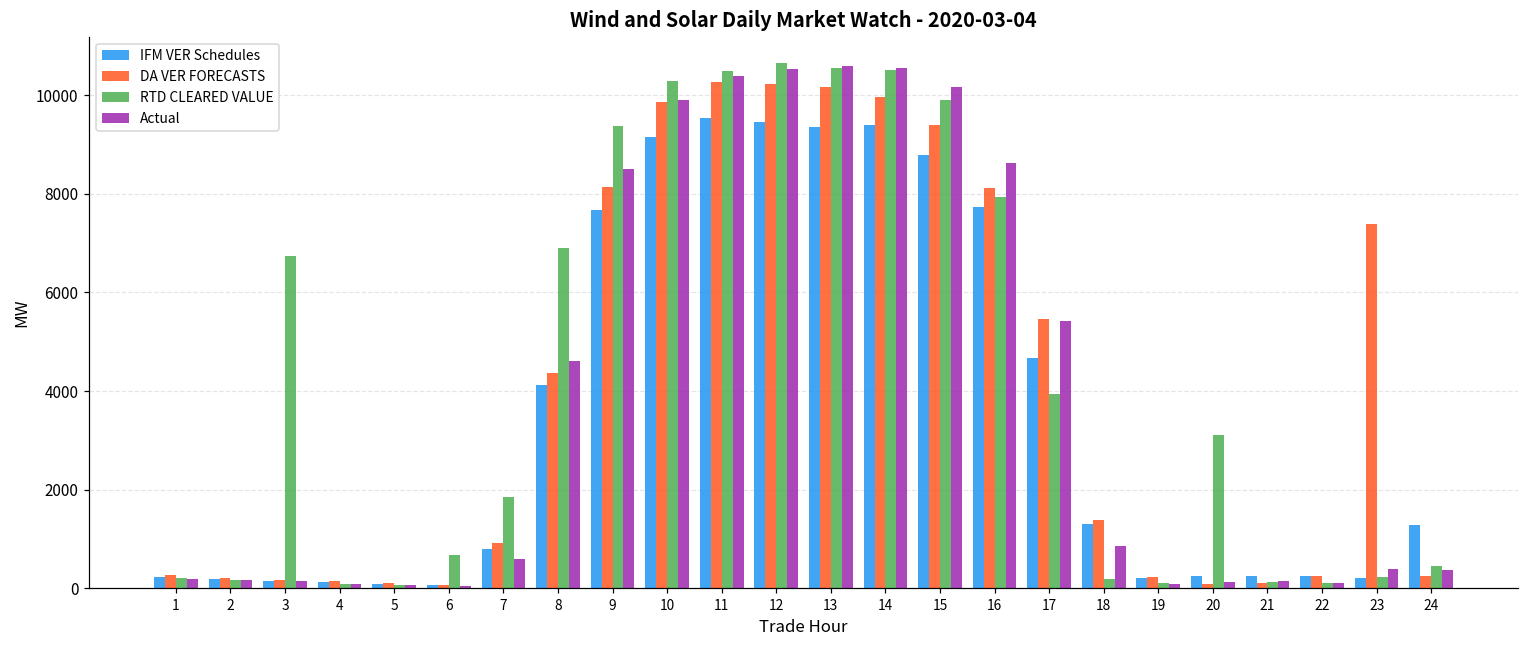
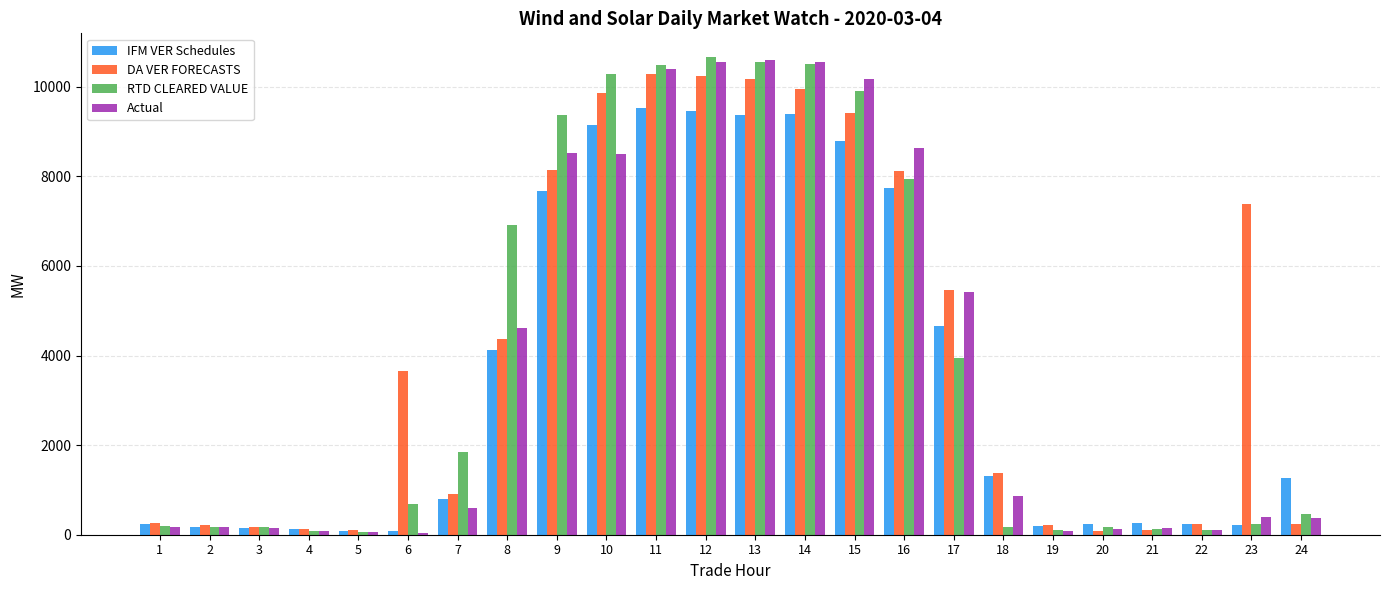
RTD CLEARED VALUE, 3: 6700 -> 200
DA VER FORECASTS, 6: 100 -> 3600
Actual, 10: 9900 -> 8500
RTD CLEARED VALUE, 20: 3100 -> 200
